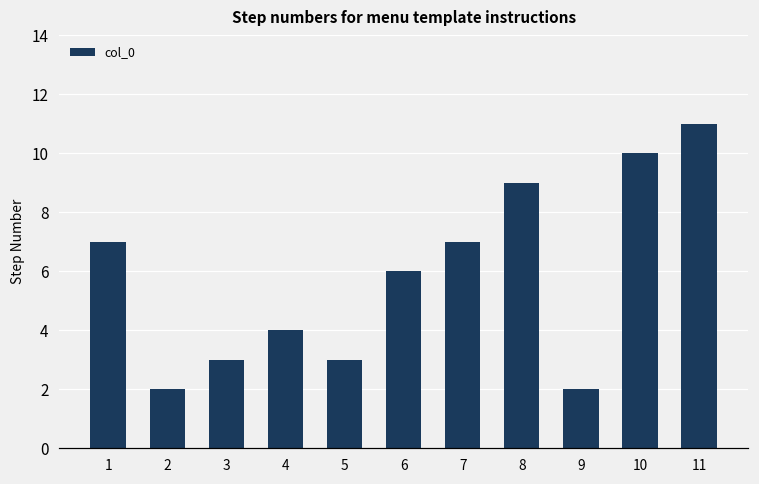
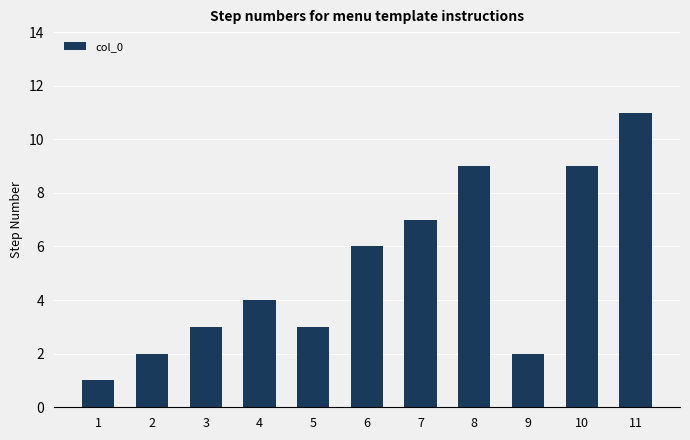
1: 7 -> 1
10: 10 -> 9
